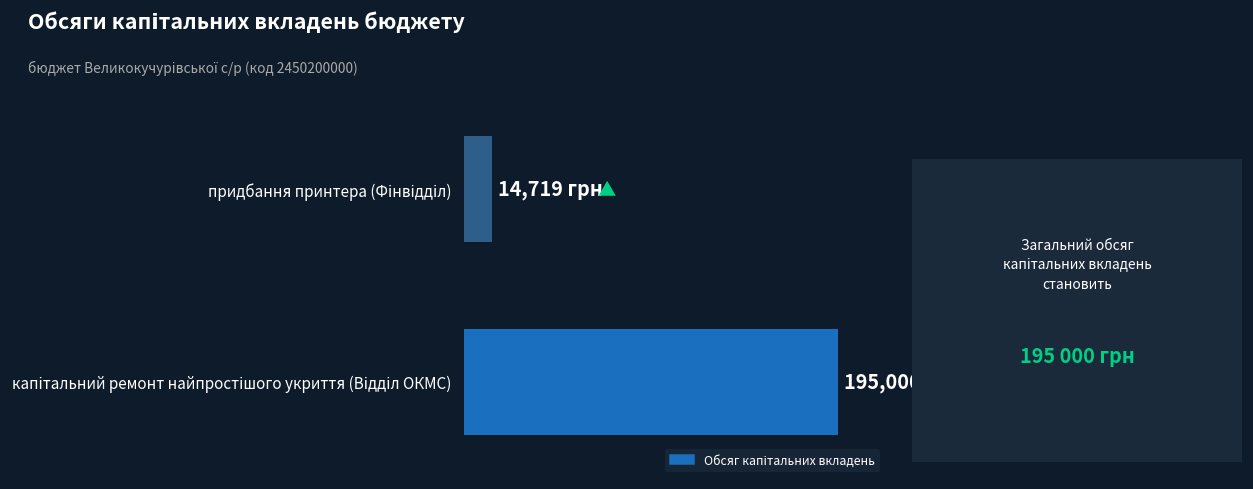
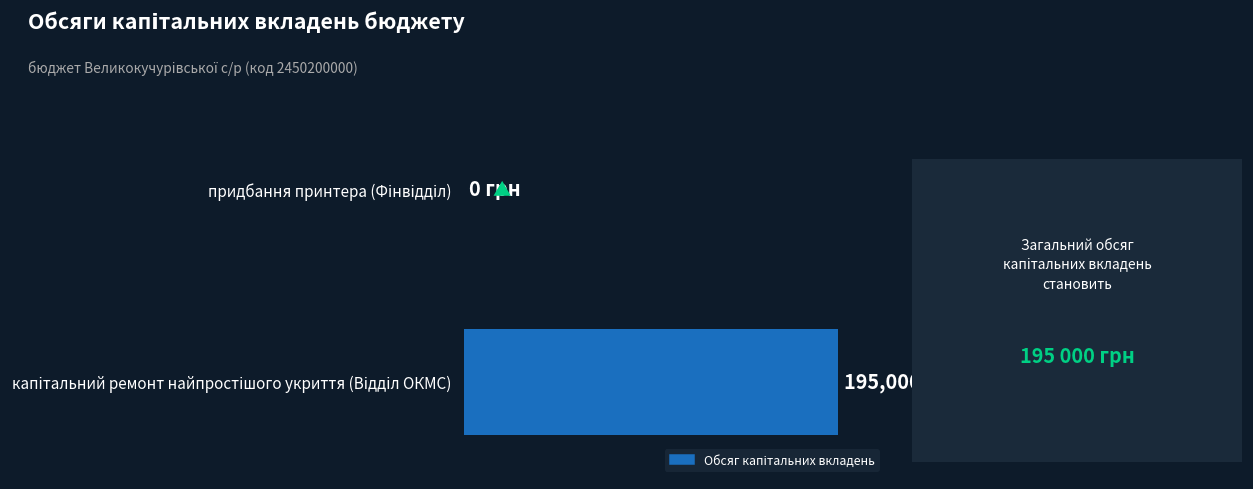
придбання принтера (Фінвідділ): 14,719 -> 0
